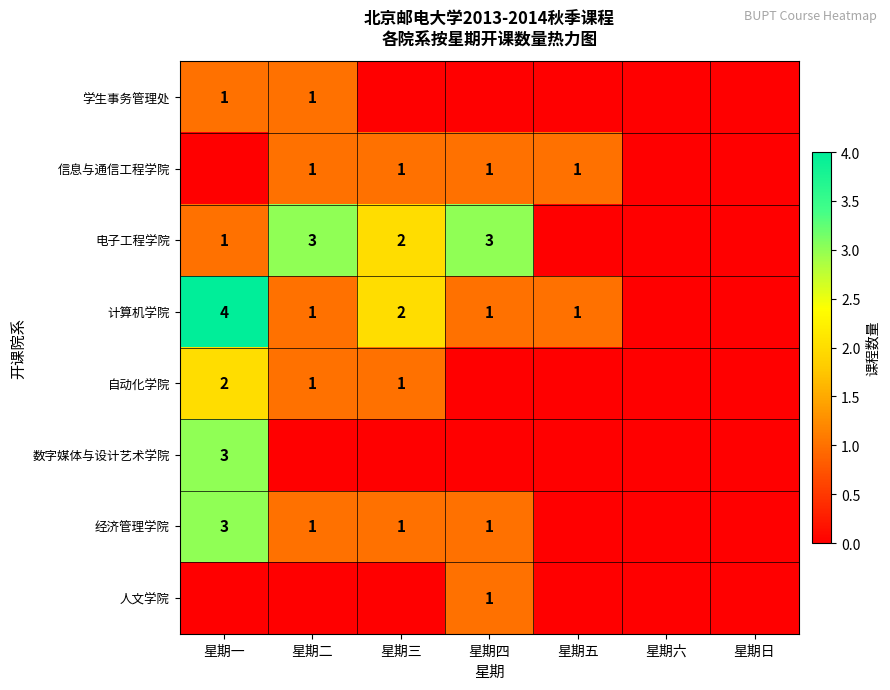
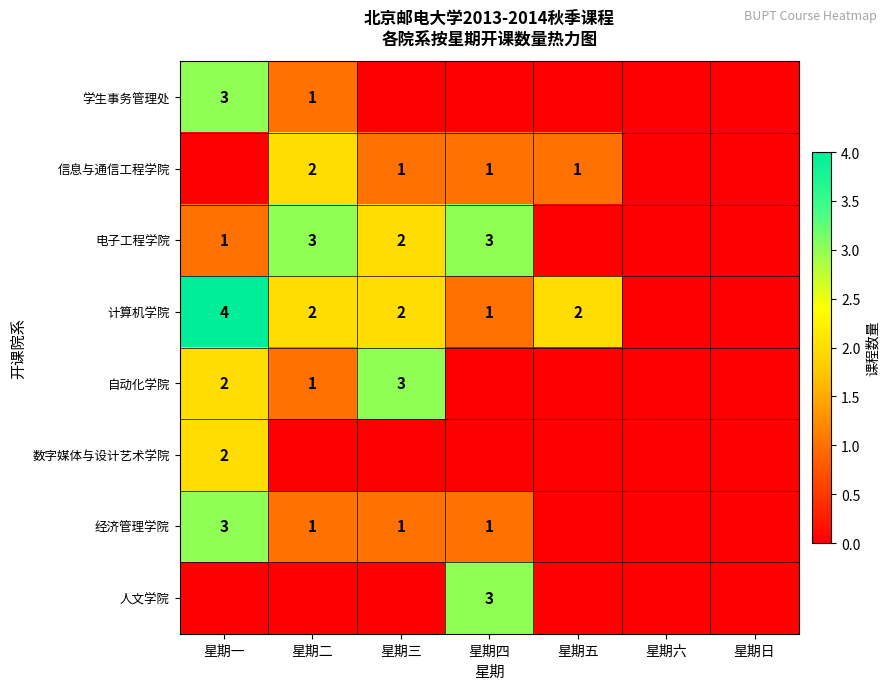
学生事务管理处, 星期一: 1 -> 3
信息与通信工程学院, 星期二: 1 -> 2
计算机学院, 星期二: 1 -> 2
计算机学院, 星期五: 1 -> 2
自动化学院, 星期三: 1 -> 3
数字媒体与设计艺术学院, 星期一: 3 -> 2
人文学院, 星期四: 1 -> 3
